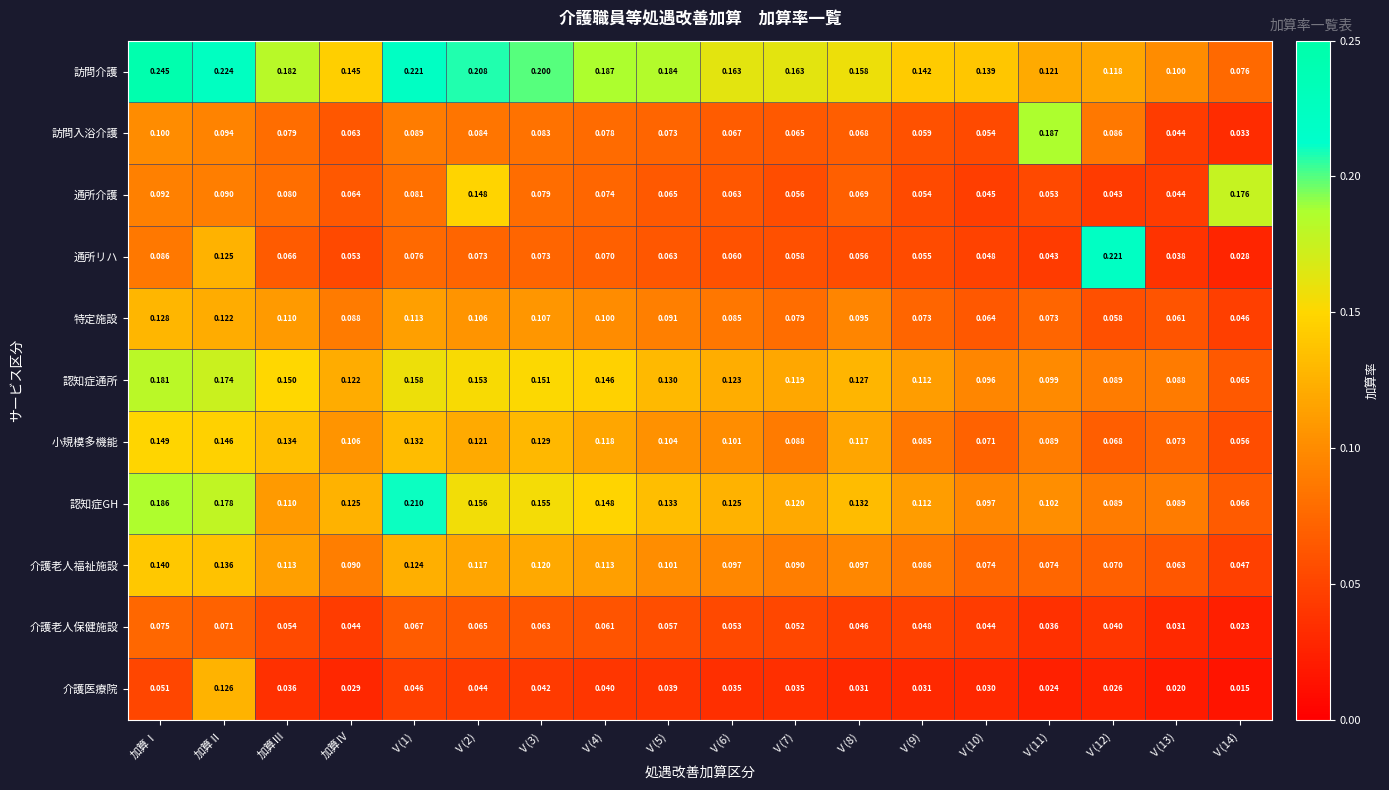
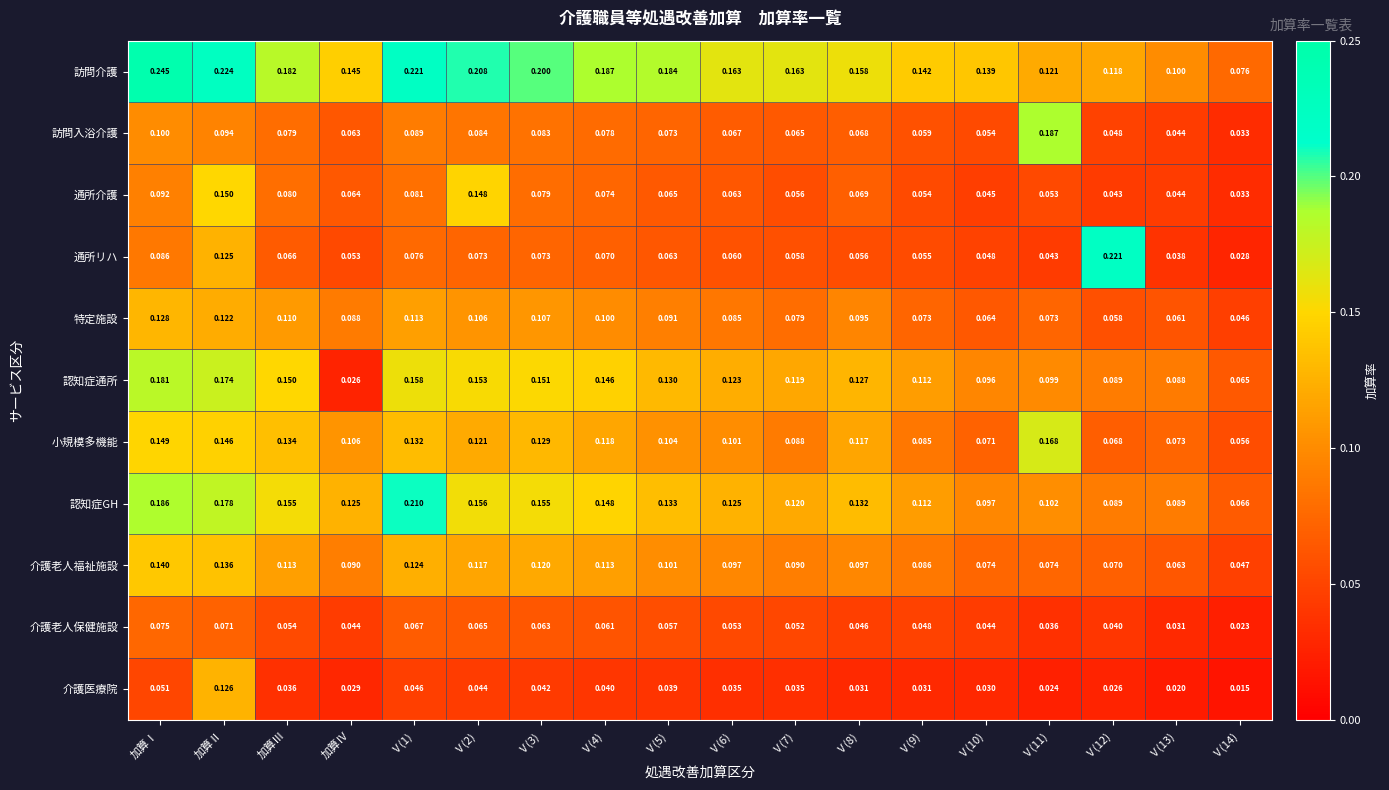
訪問入浴介護, Ⅴ(12): 0.086 -> 0.048
通所介護, 加算Ⅱ: 0.090 -> 0.150
通所介護, Ⅴ(14): 0.176 -> 0.033
認知症通所, 加算Ⅳ: 0.122 -> 0.026
小規模多機能, Ⅴ(11): 0.089 -> 0.168
認知症GH, 加算Ⅲ: 0.110 -> 0.155
